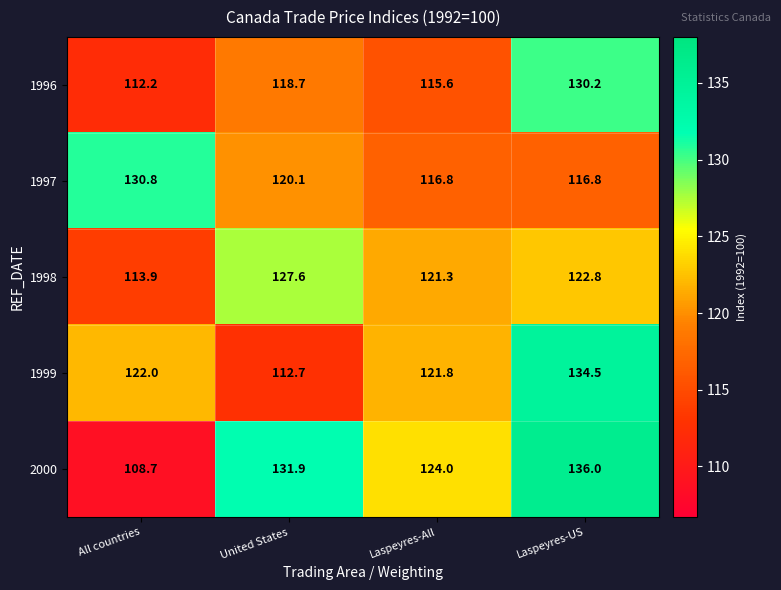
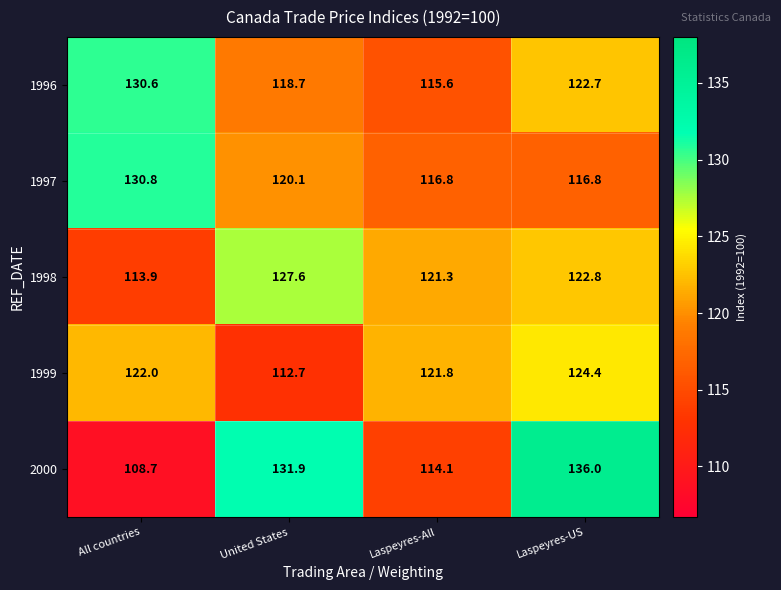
1996, All countries: 112.2 -> 130.6
1996, Laspeyres-US: 130.2 -> 122.7
1999, Laspeyres-US: 134.5 -> 124.4
2000, Laspeyres-All: 124.0 -> 114.1
